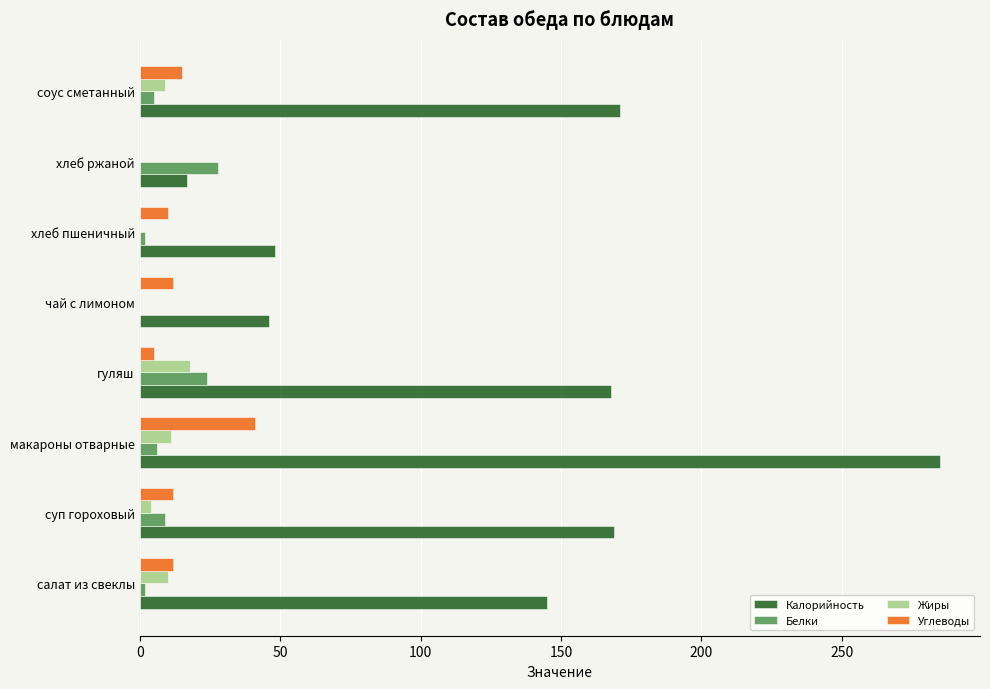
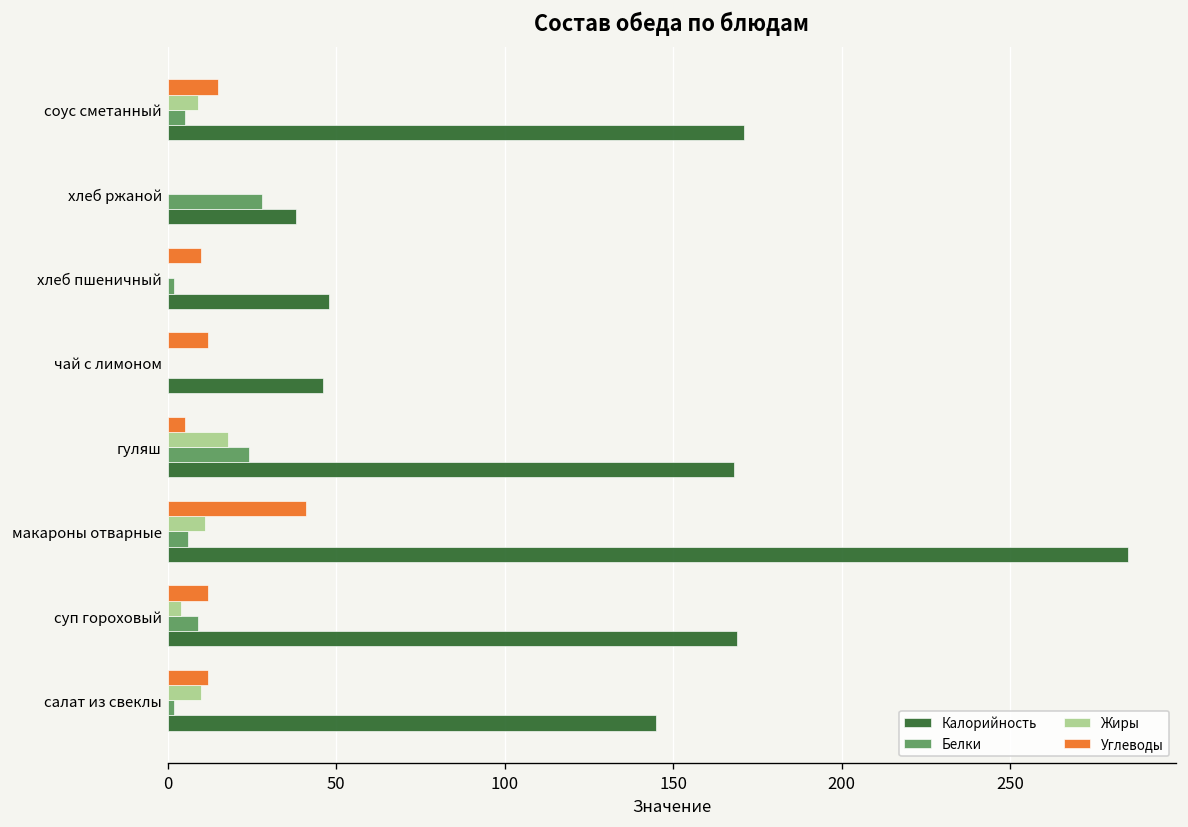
Калорийность, хлеб ржаной: 17 -> 38
